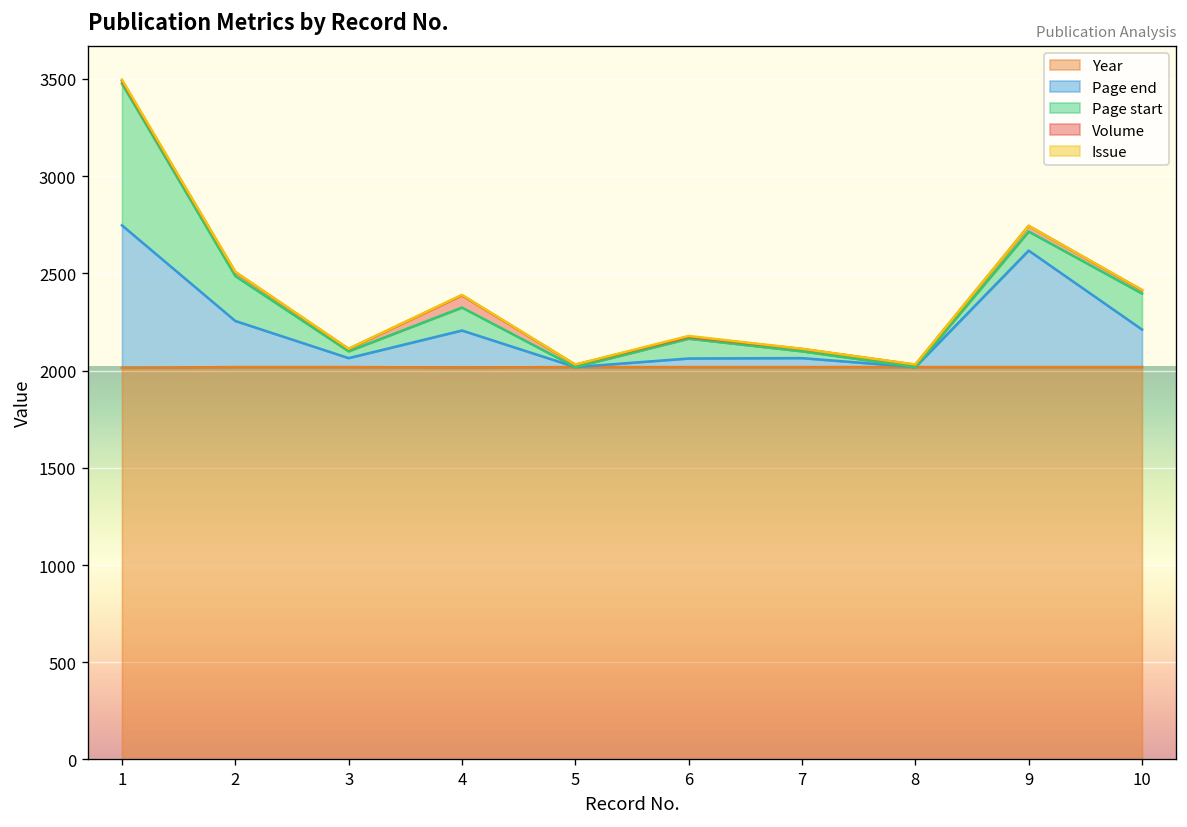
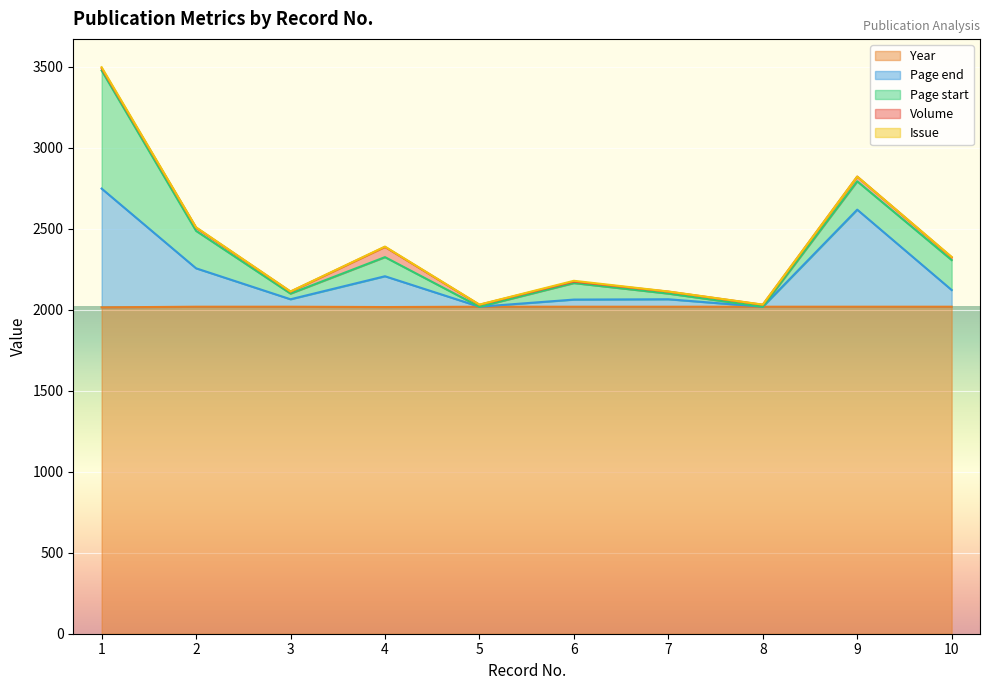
Page start, 9: 100 -> 180
Page end, 10: 190 -> 100
